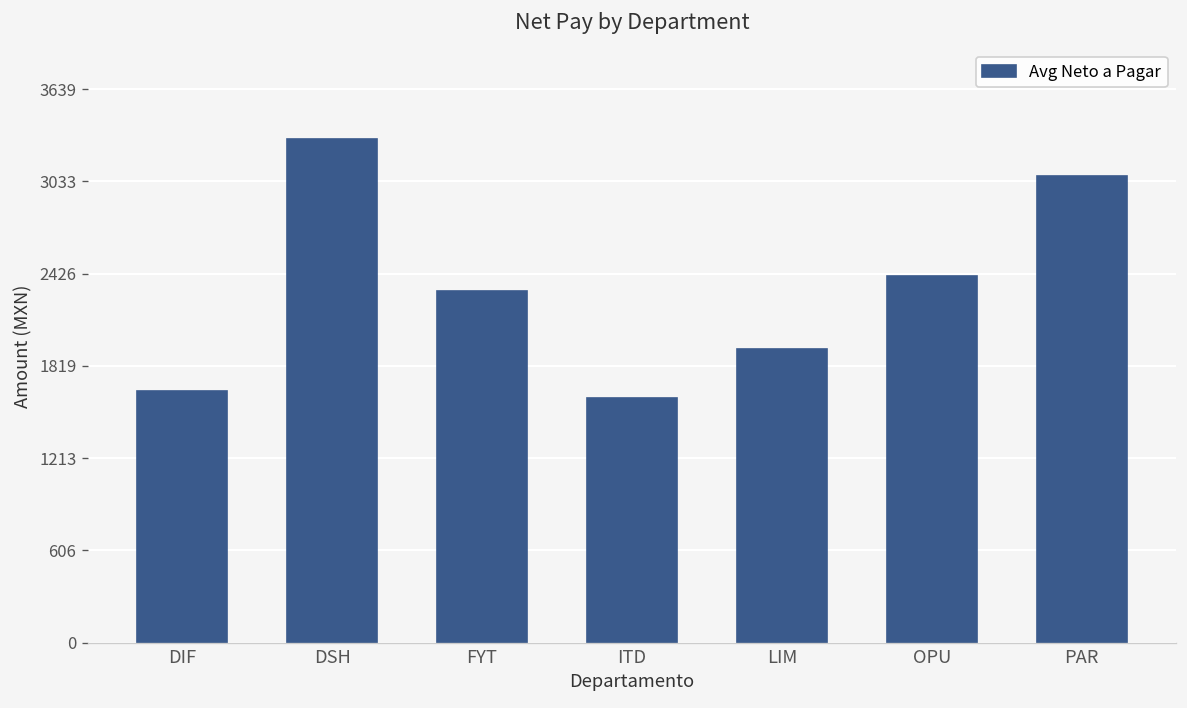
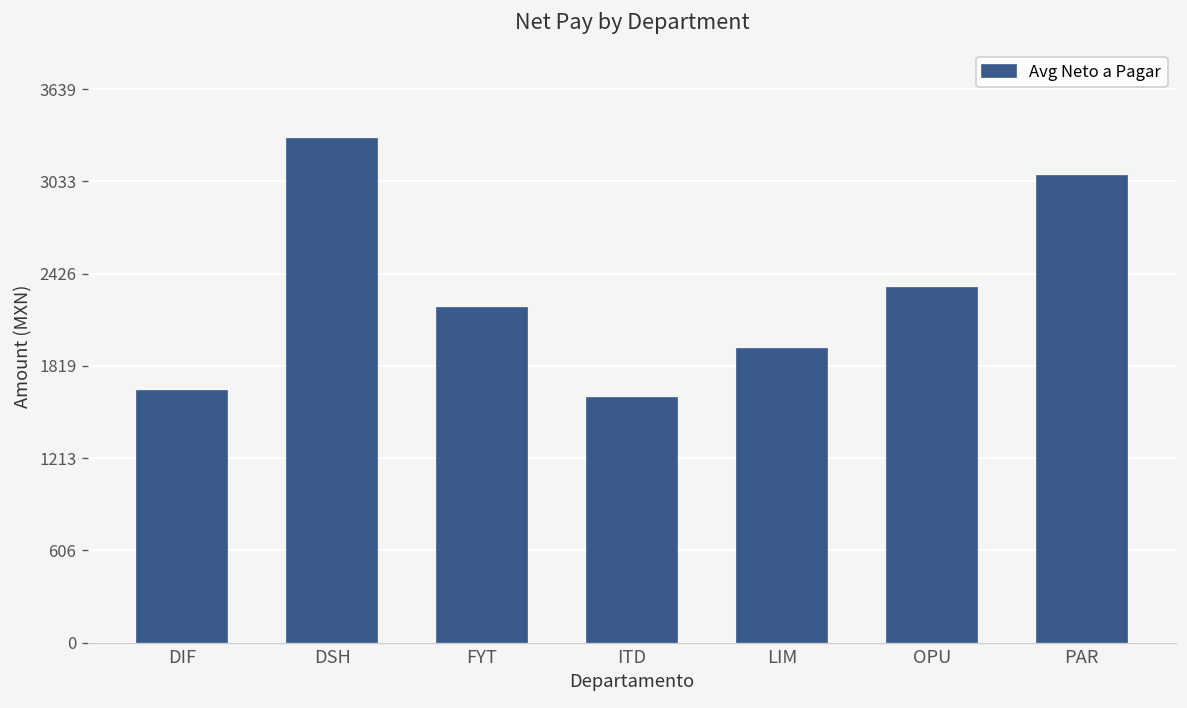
FYT: 2310 -> 2200
OPU: 2410 -> 2330
